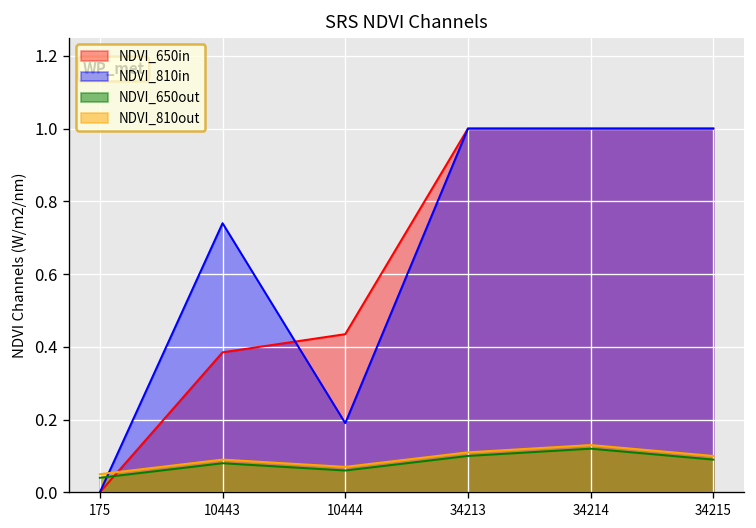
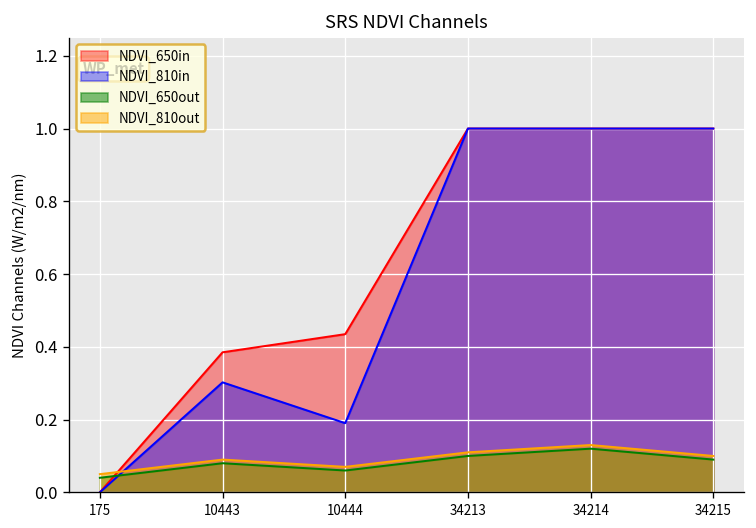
NDVI_810in, 10443: 0.74 -> 0.30
